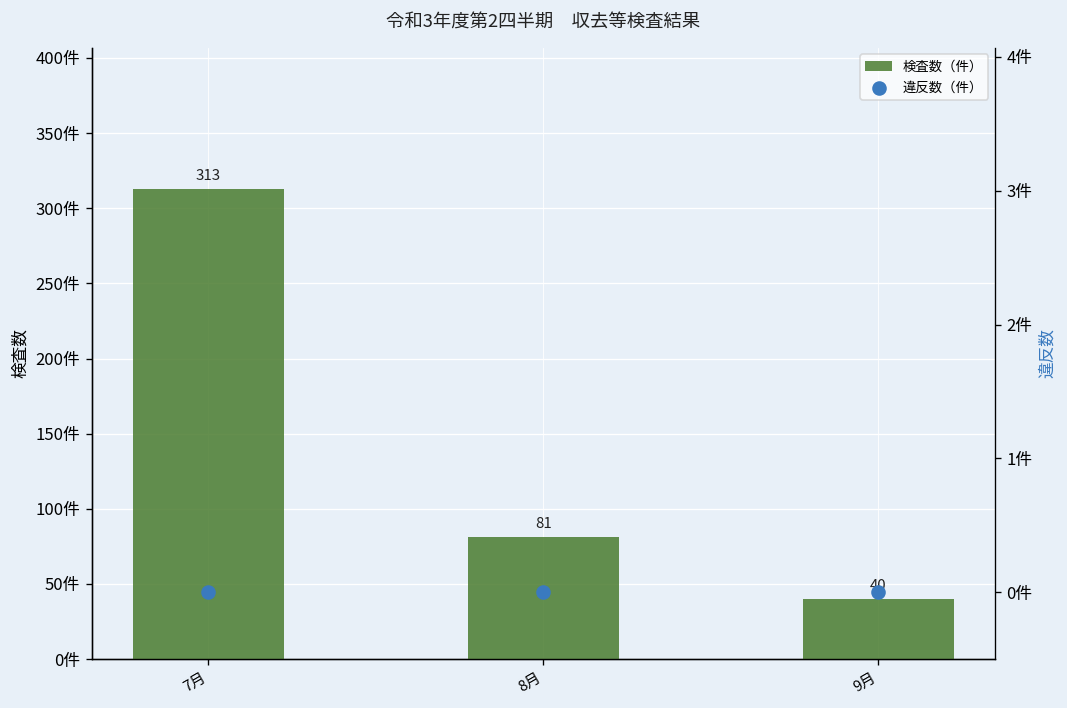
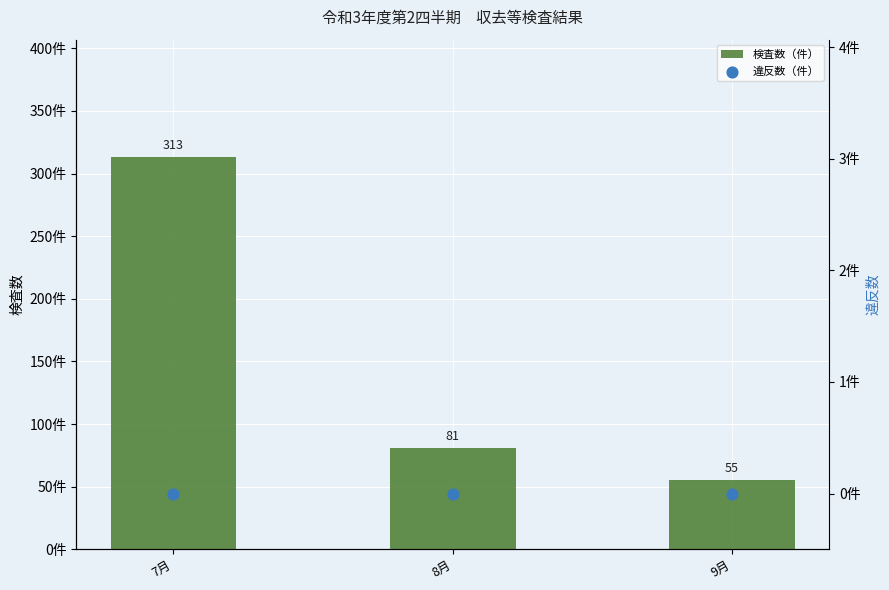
検査数（件）, 9月: 40 -> 55
